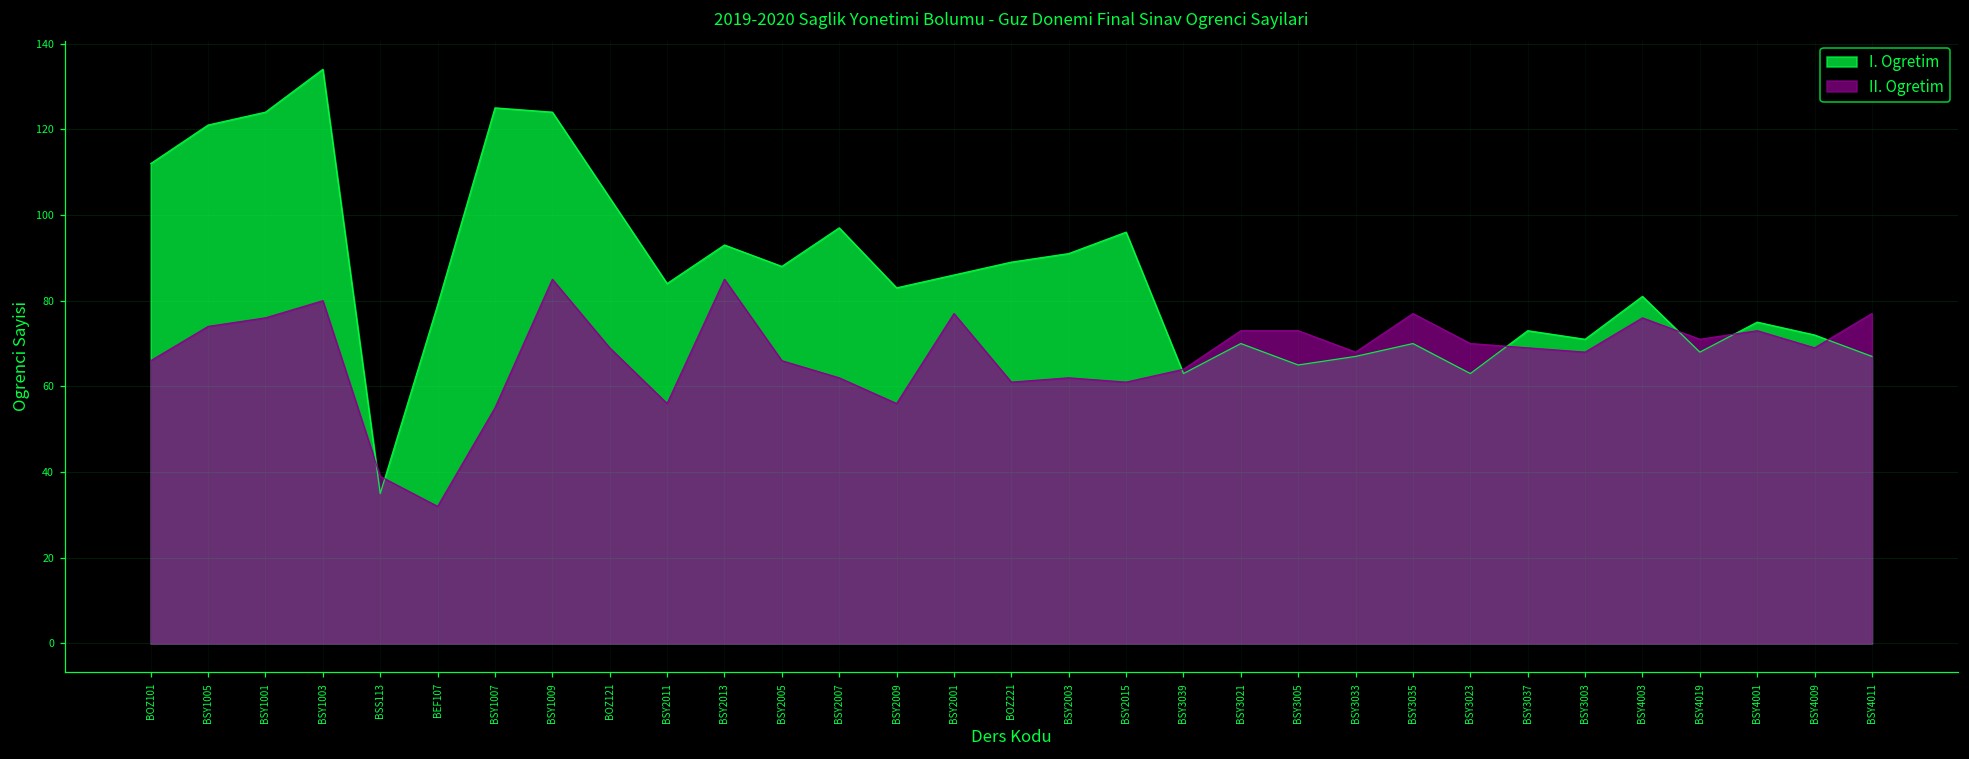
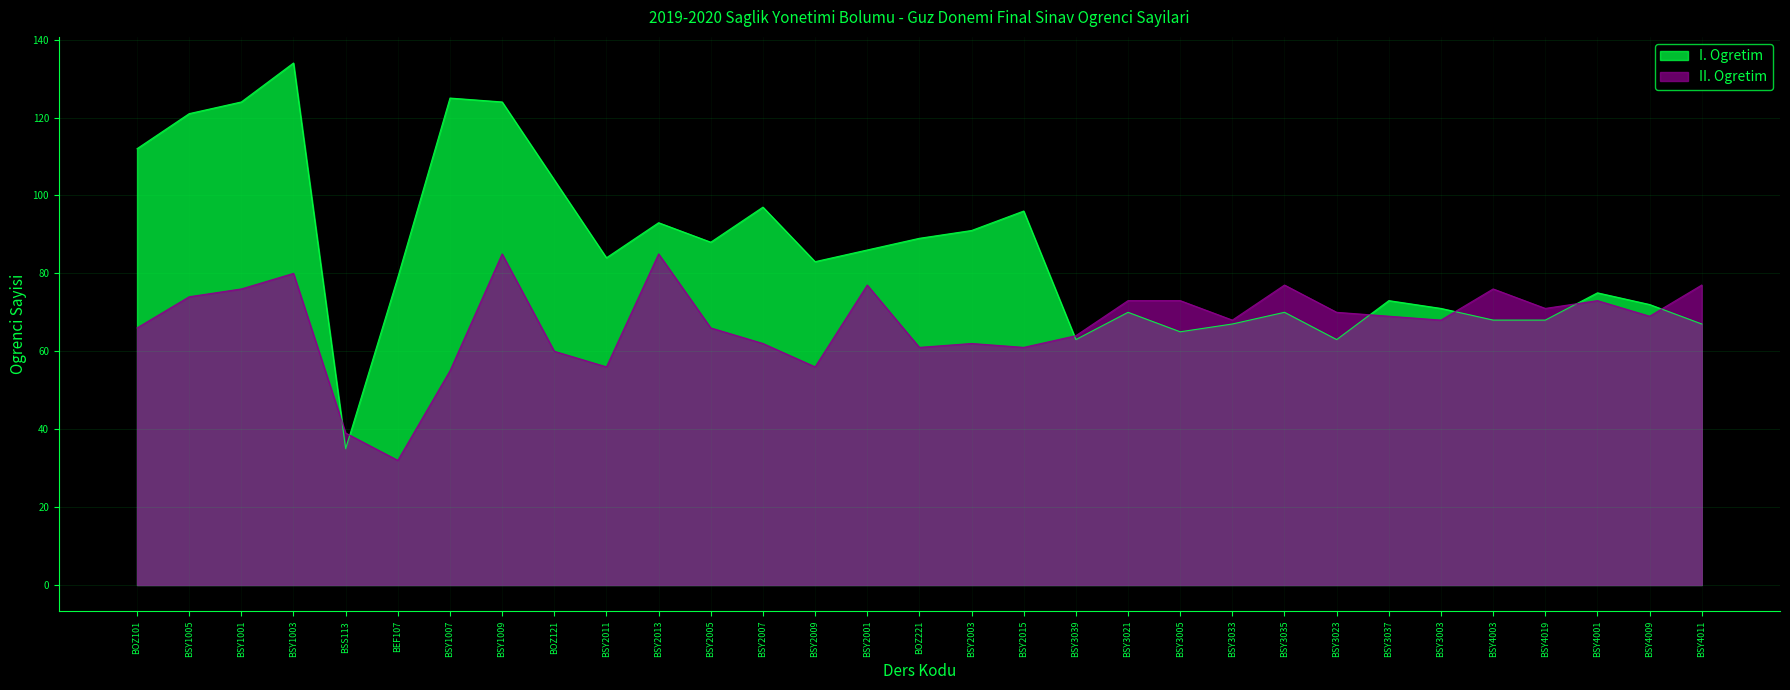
II. Ogretim, BOZ121: 69 -> 60
I. Ogretim, BSY4003: 81 -> 68
